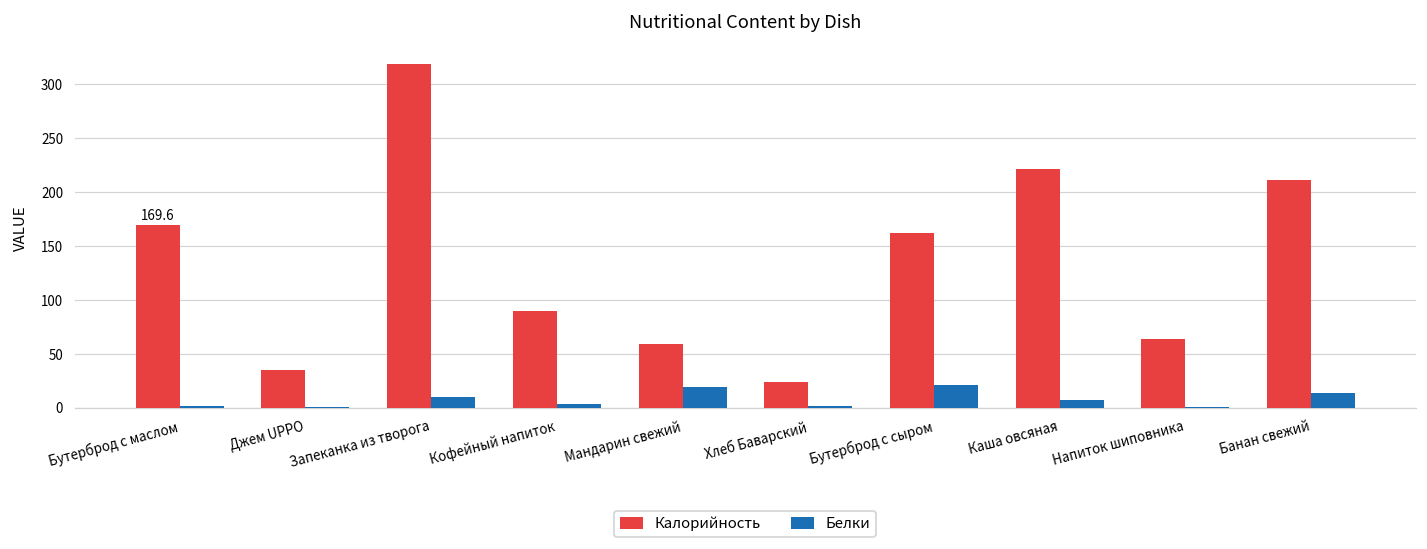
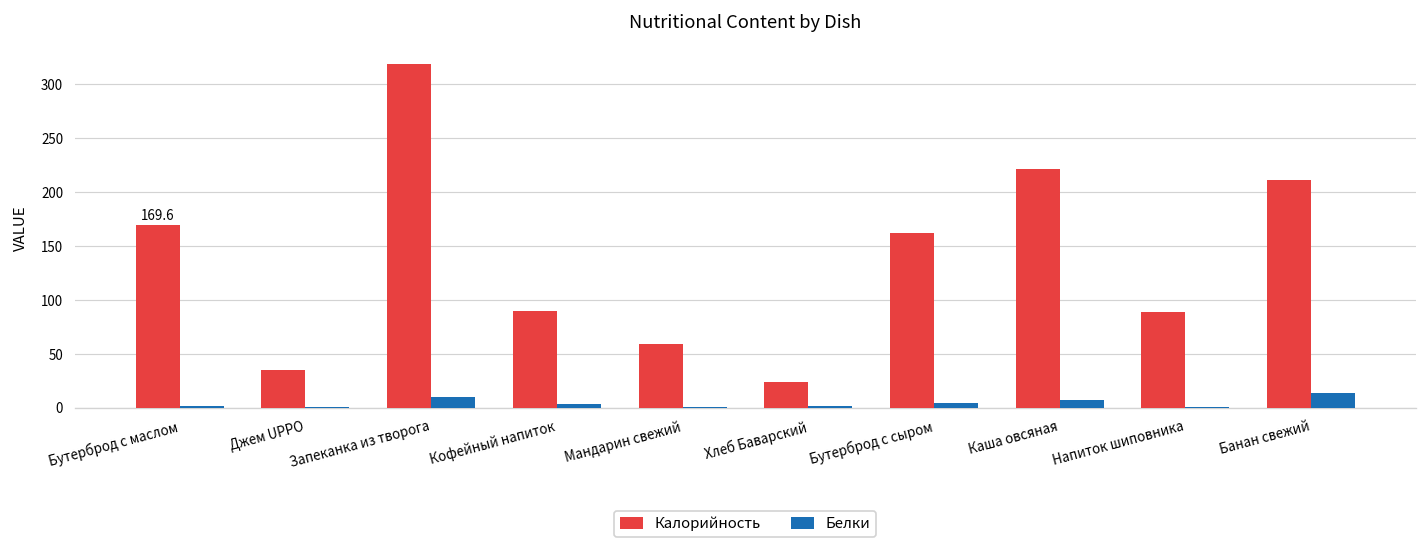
Белки, Мандарин свежий: 20 -> 0
Белки, Бутерброд с сыром: 20 -> 0
Калорийность, Напиток шиповника: 60 -> 90
